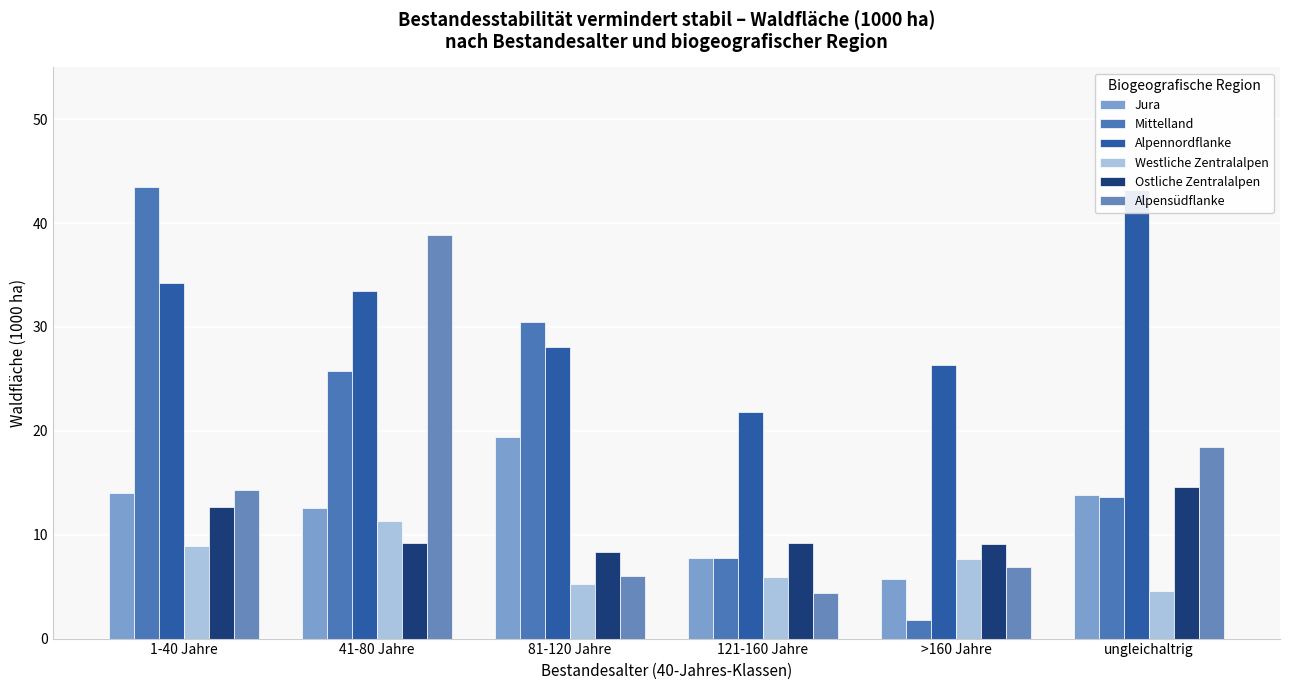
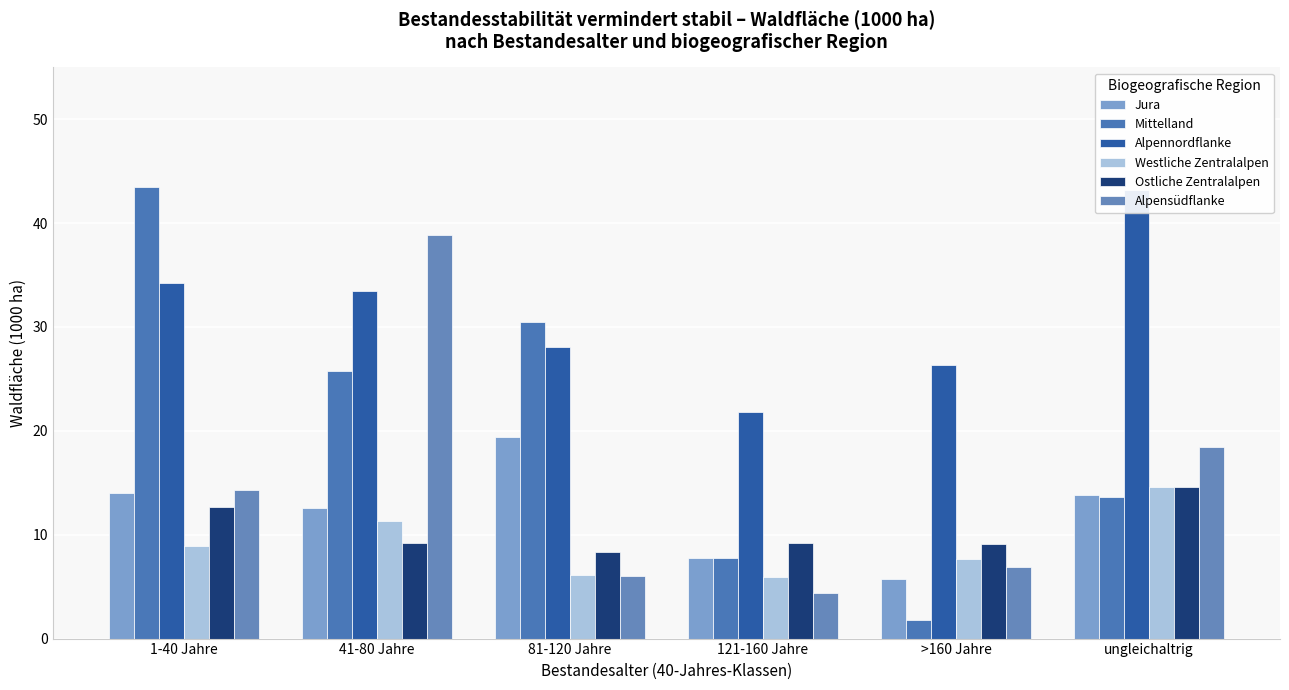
Westliche Zentralalpen, 81-120 Jahre: 5.3 -> 6.1
Westliche Zentralalpen, ungleichaltrig: 4.6 -> 14.6
